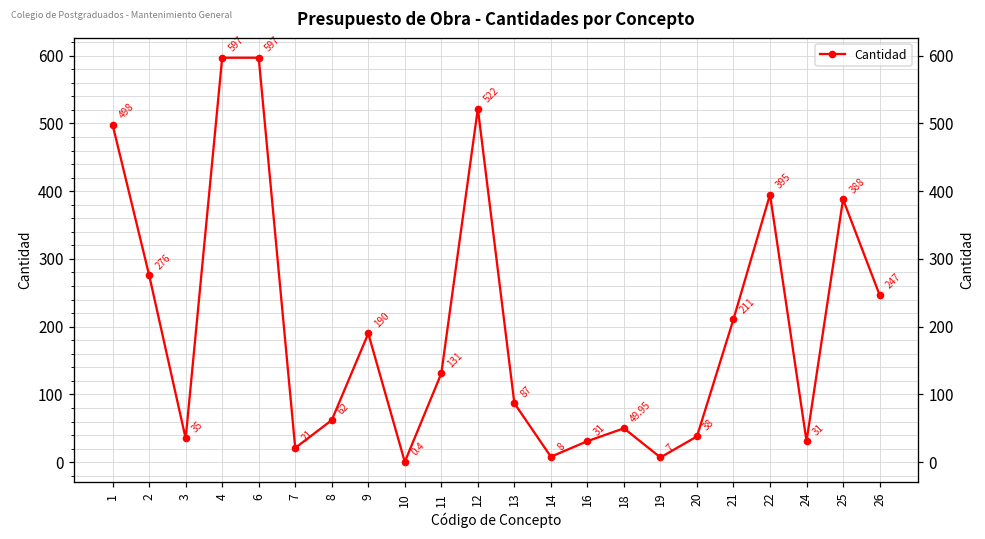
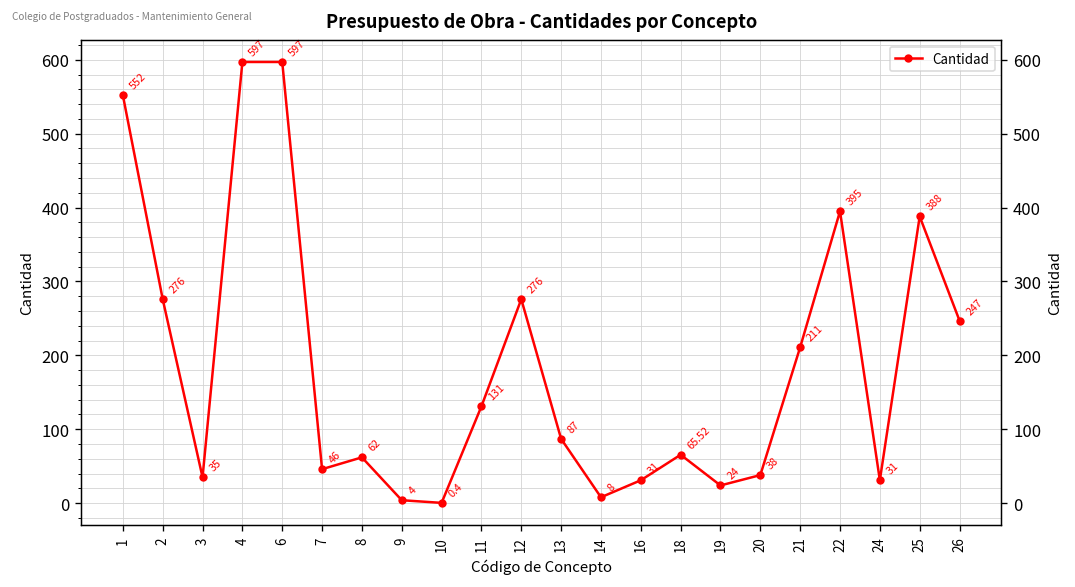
1: 498 -> 552
7: 21 -> 46
9: 190 -> 4
12: 522 -> 276
18: 49.95 -> 65.52
19: 7 -> 24
